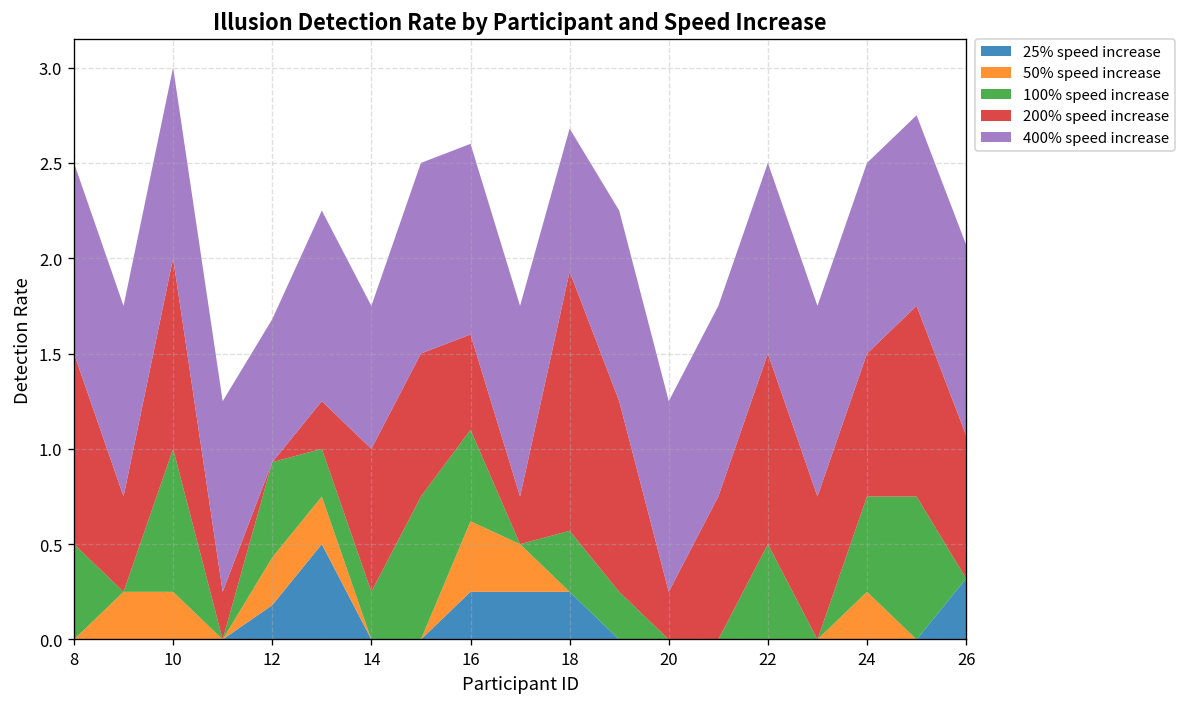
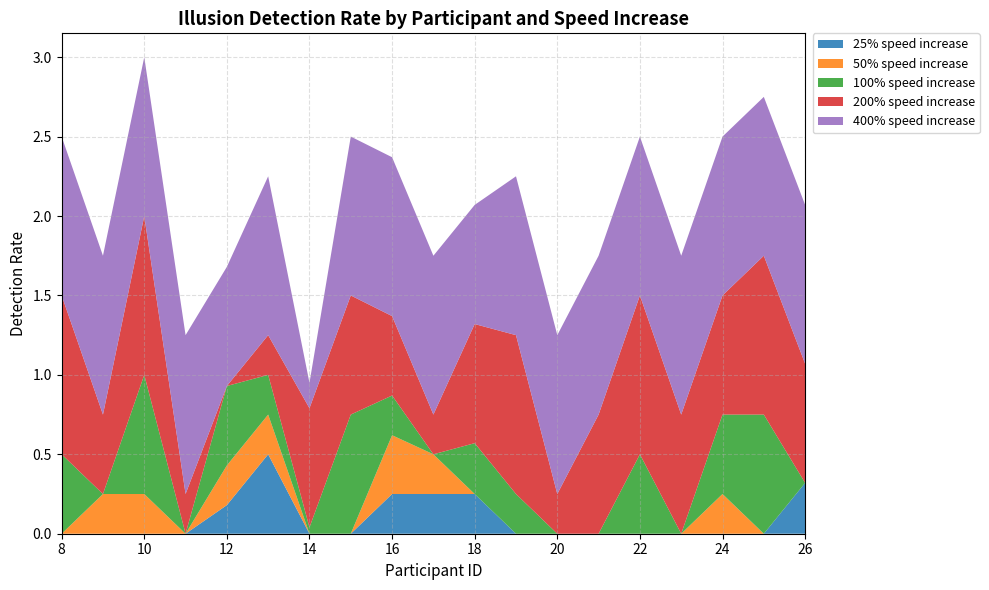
100% speed increase, 14: 0.25 -> 0.04
400% speed increase, 14: 0.75 -> 0.16
100% speed increase, 16: 0.48 -> 0.25
200% speed increase, 18: 1.36 -> 0.75
